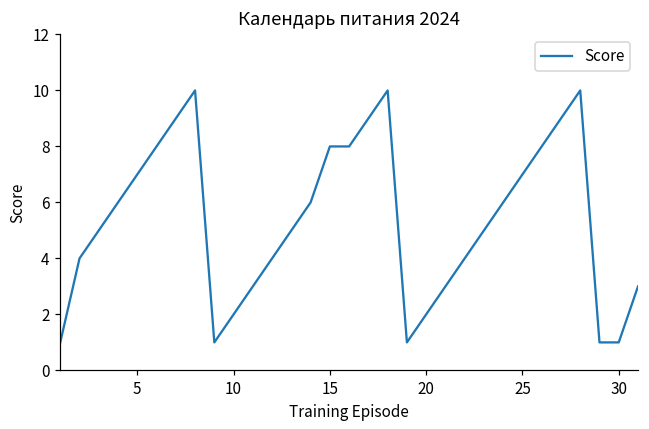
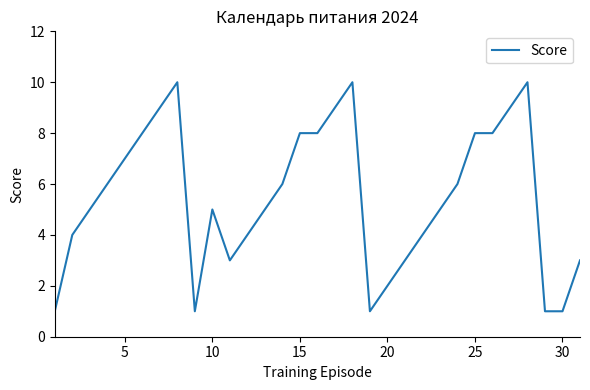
10: 2 -> 5
25: 7 -> 8
